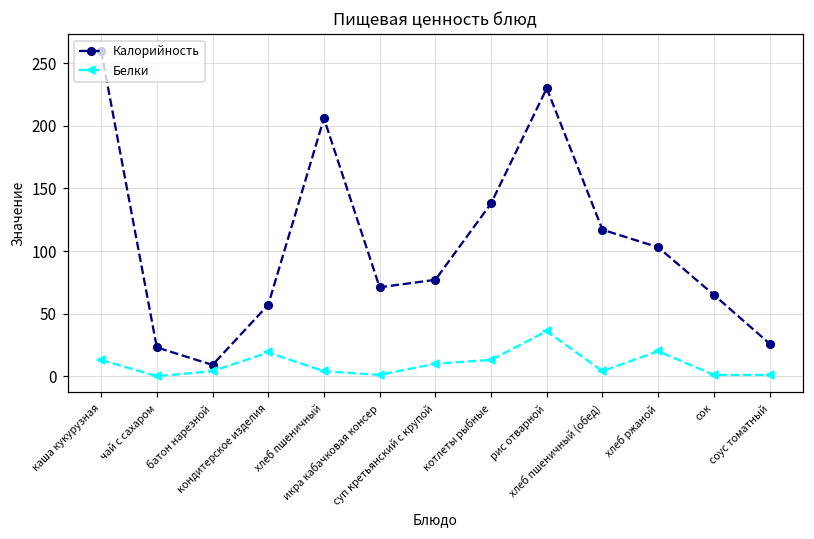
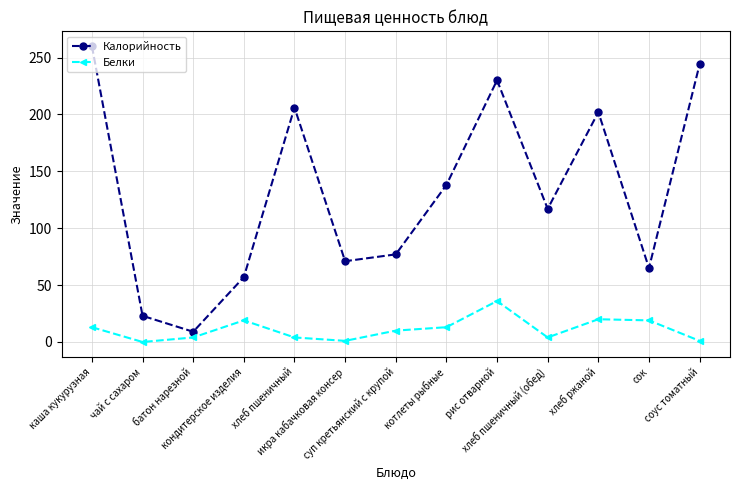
Калорийность, хлеб ржаной: 103 -> 202
Белки, сок: 1 -> 19
Калорийность, соус томатный: 26 -> 244
